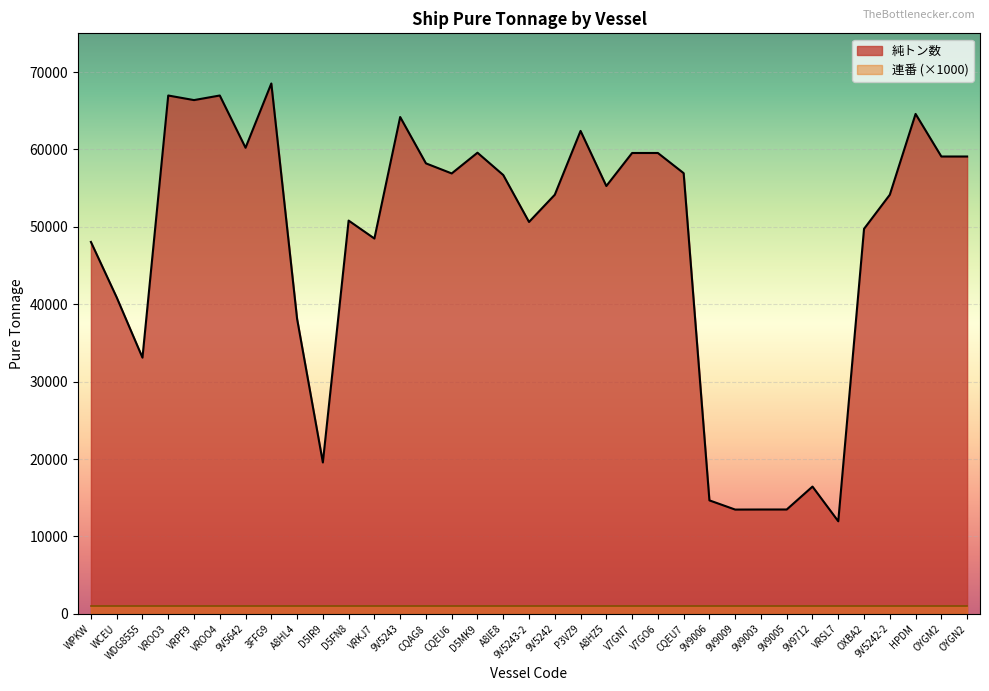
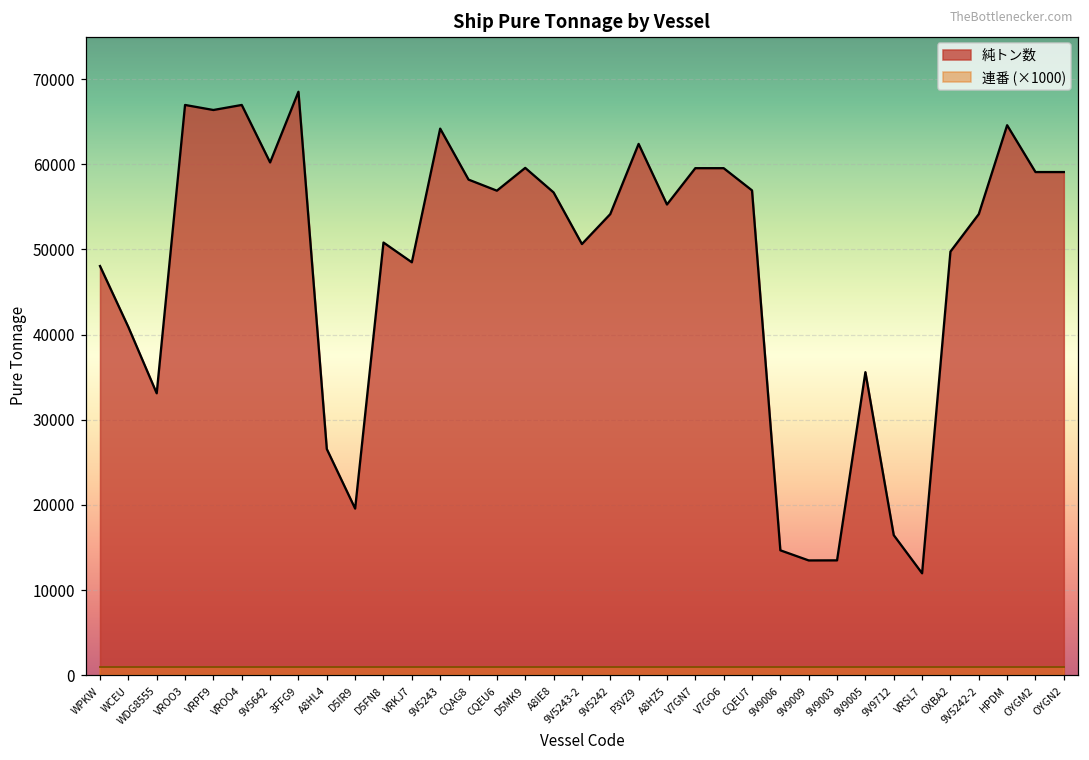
純トン数, A8HL4: 38000 -> 27000
純トン数, 9V9005: 13000 -> 36000
